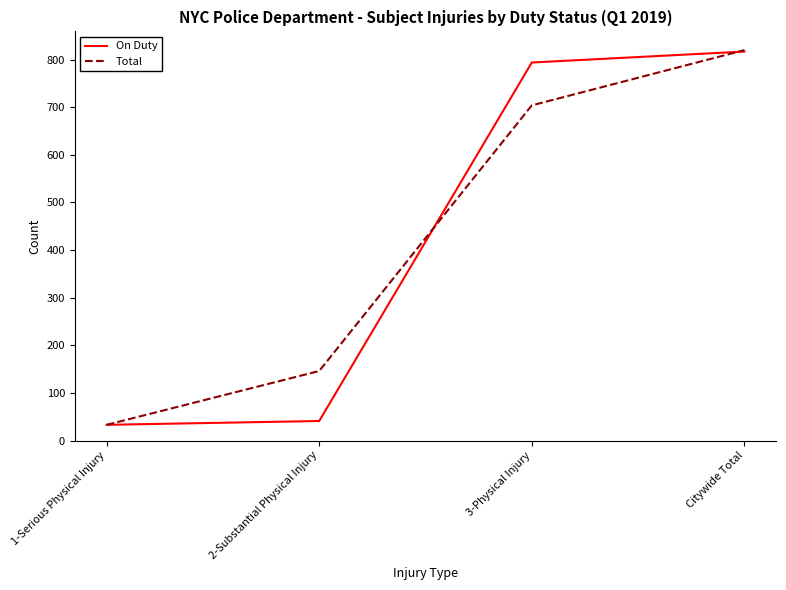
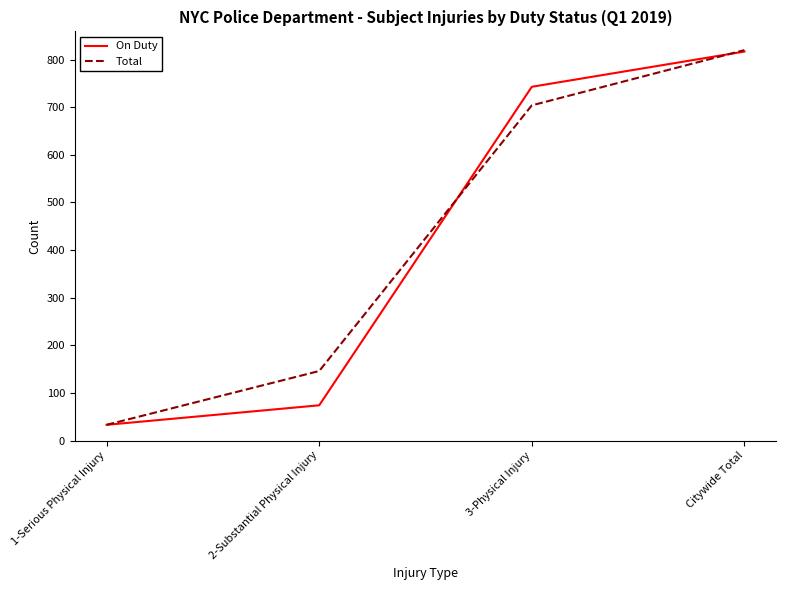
On Duty, 2-Substantial Physical Injury: 40 -> 70
On Duty, 3-Physical Injury: 790 -> 740
